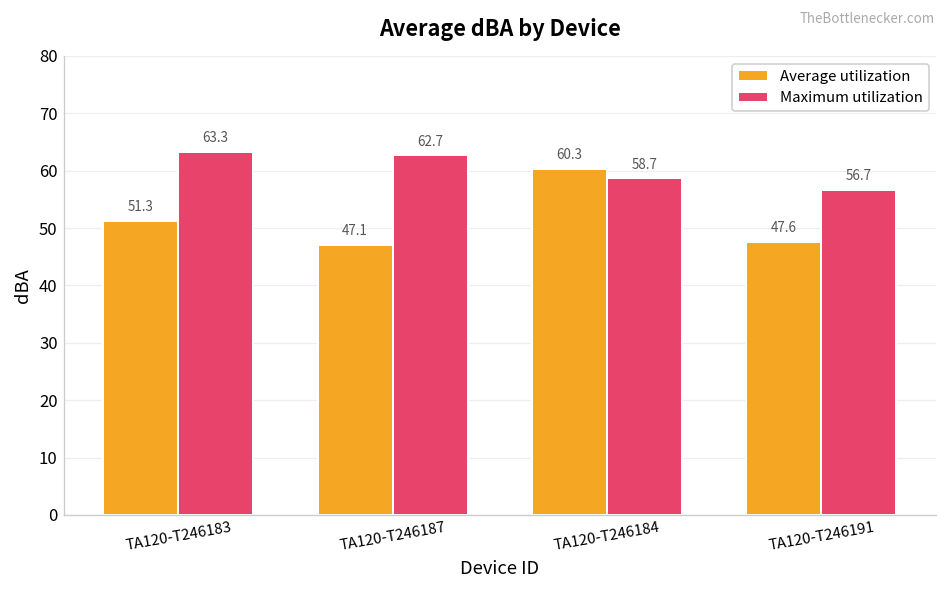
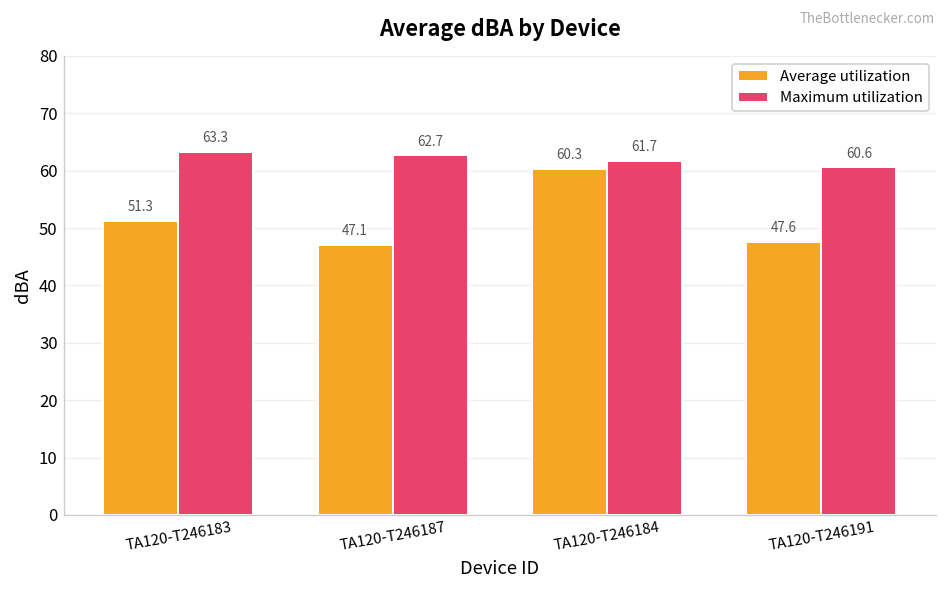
Maximum utilization, TA120-T246184: 58.7 -> 61.7
Maximum utilization, TA120-T246191: 56.7 -> 60.6
